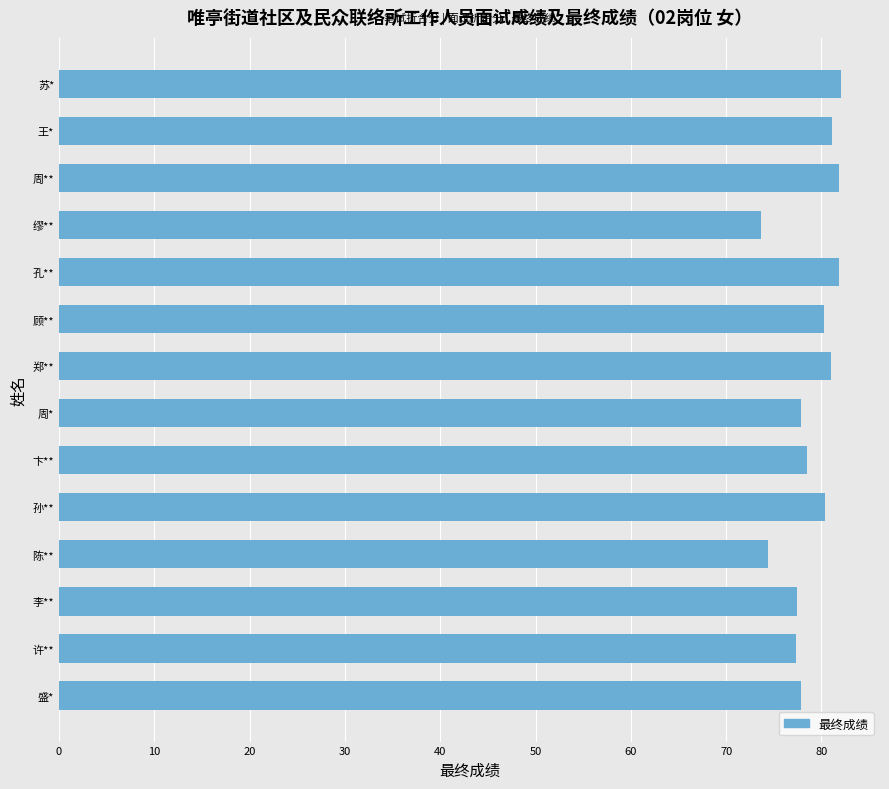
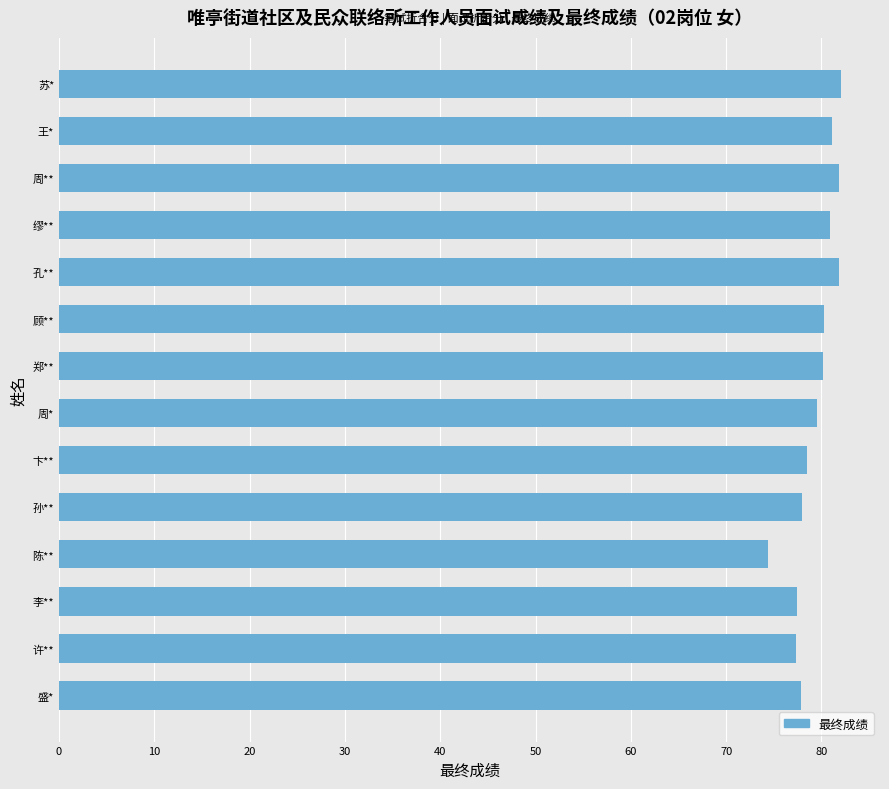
缪**: 74 -> 81
郑**: 81 -> 80
周*: 78 -> 80
孙**: 80 -> 78
